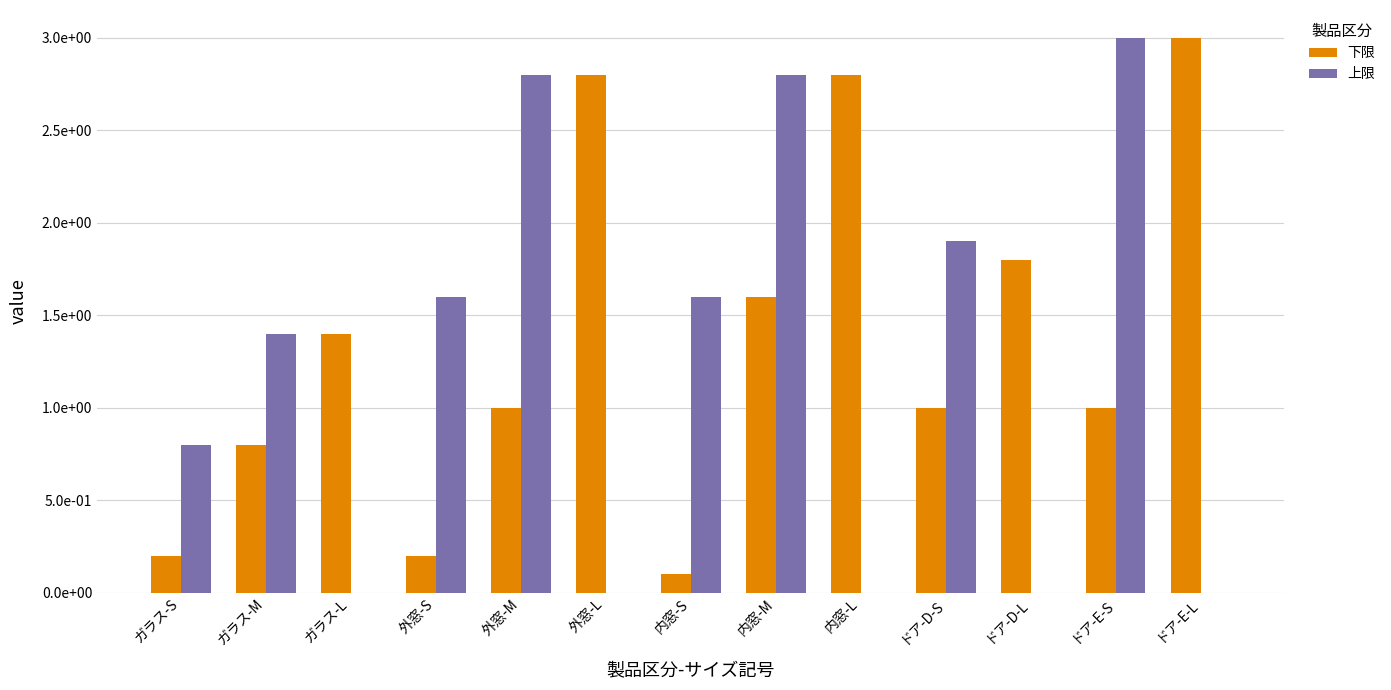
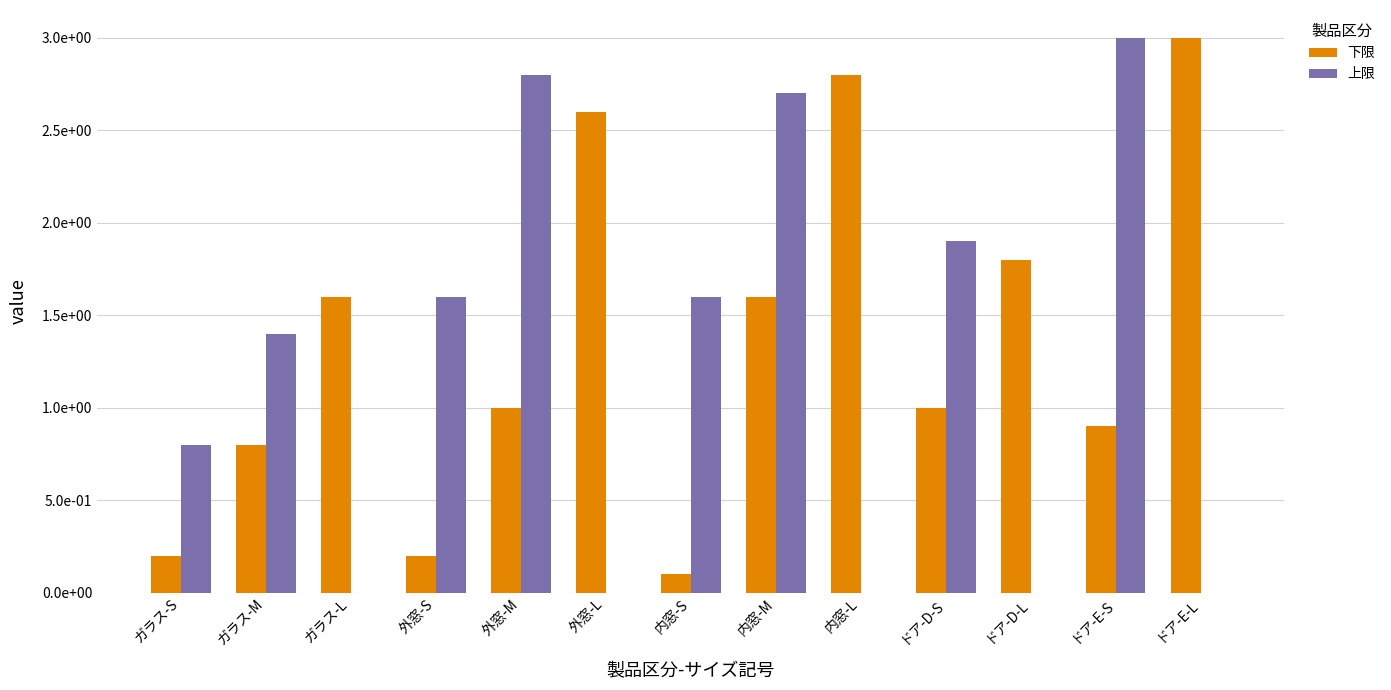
下限, ガラス-L: 1.4 -> 1.6
下限, 外窓-L: 2.8 -> 2.6
上限, 内窓-M: 2.8 -> 2.7
下限, ドア-E-S: 1.0 -> 0.9
